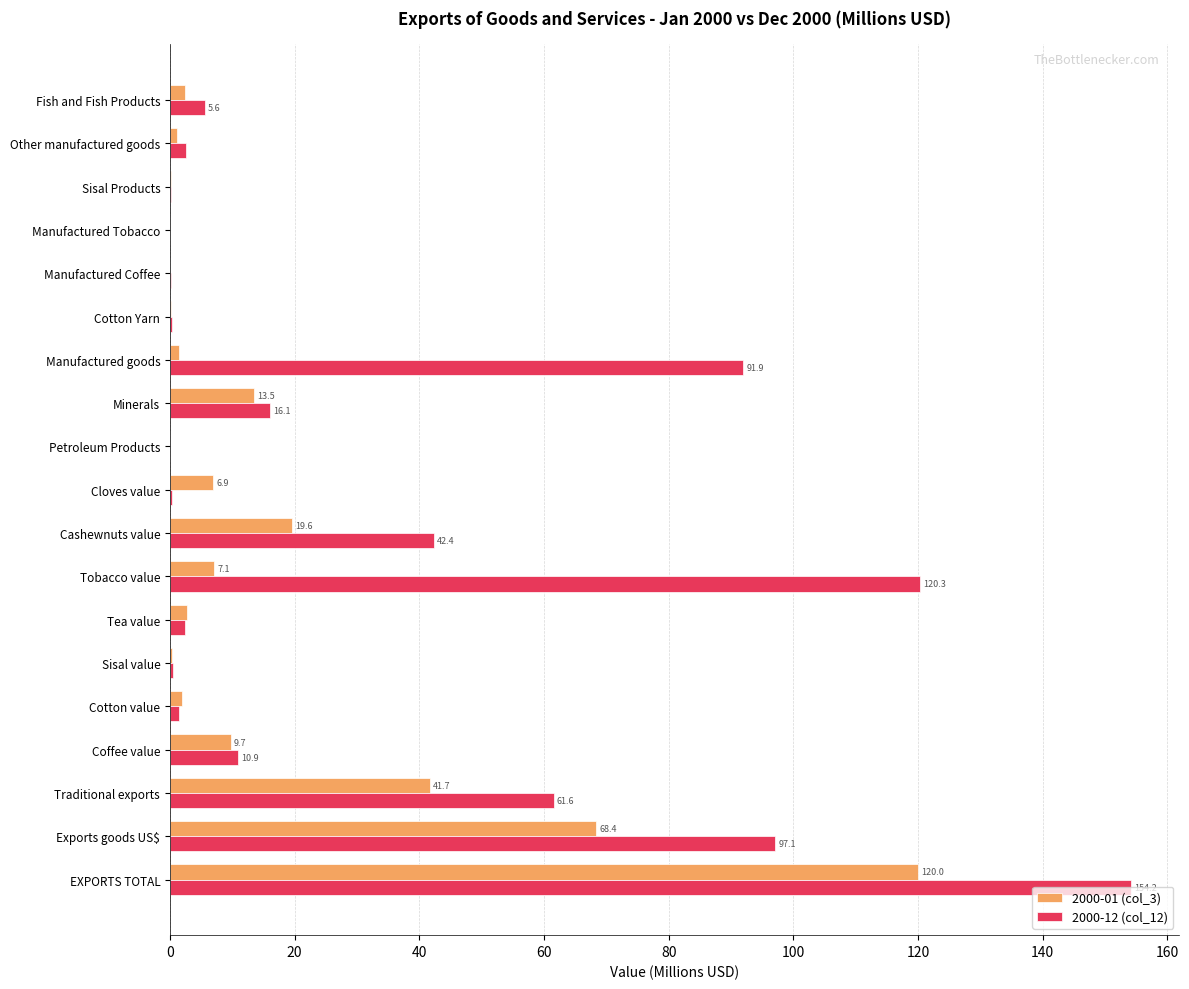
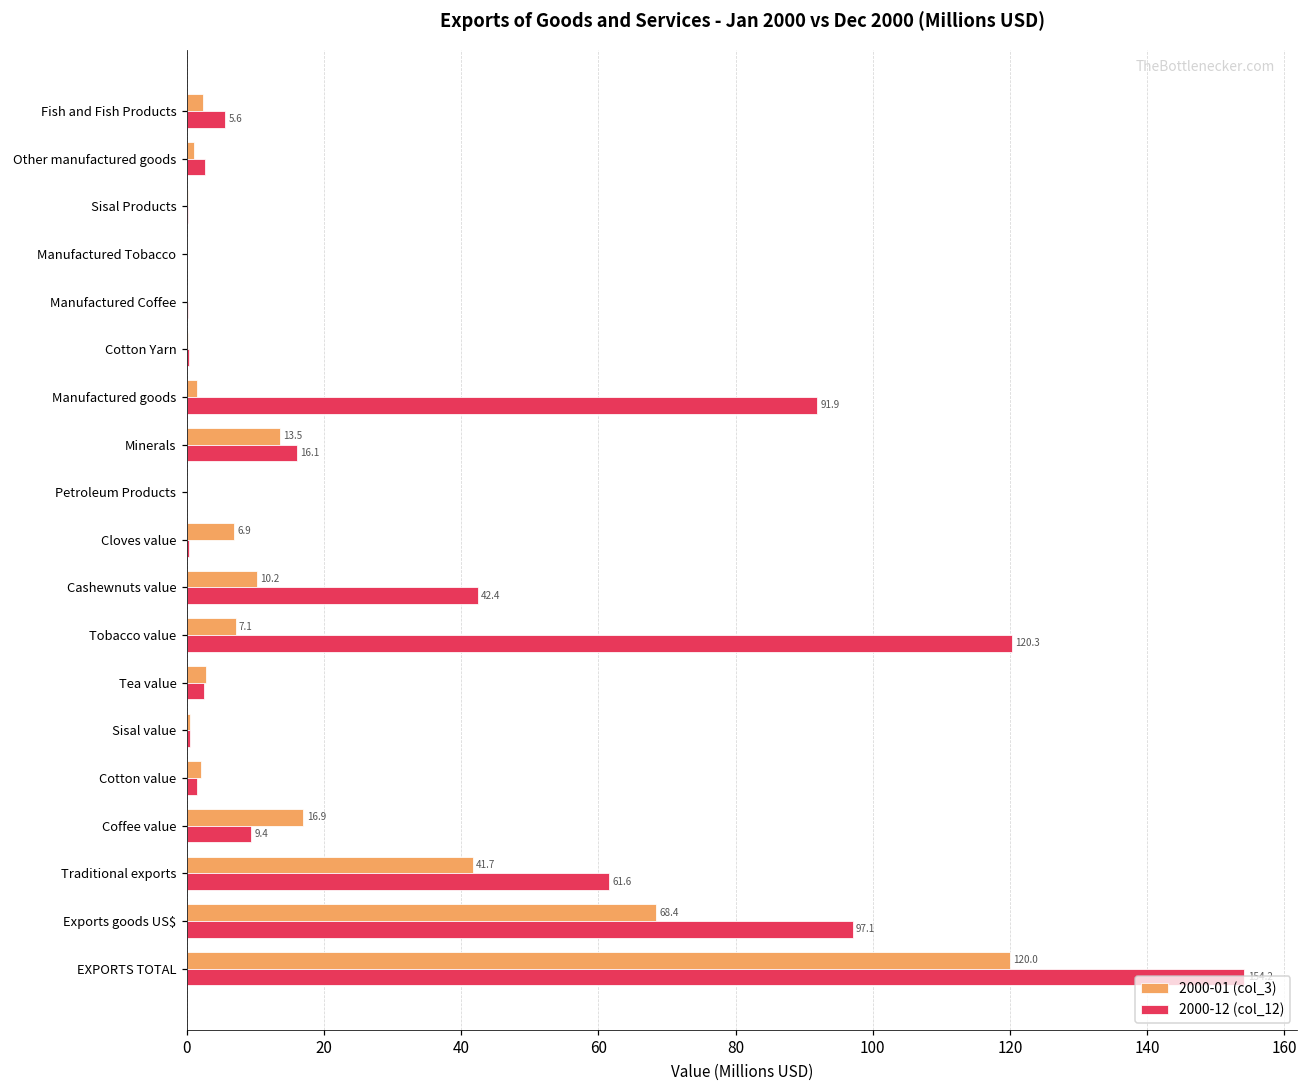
2000-01 (col_3), Cashewnuts value: 19.6 -> 10.2
2000-01 (col_3), Coffee value: 9.7 -> 16.9
2000-12 (col_12), Coffee value: 10.9 -> 9.4
